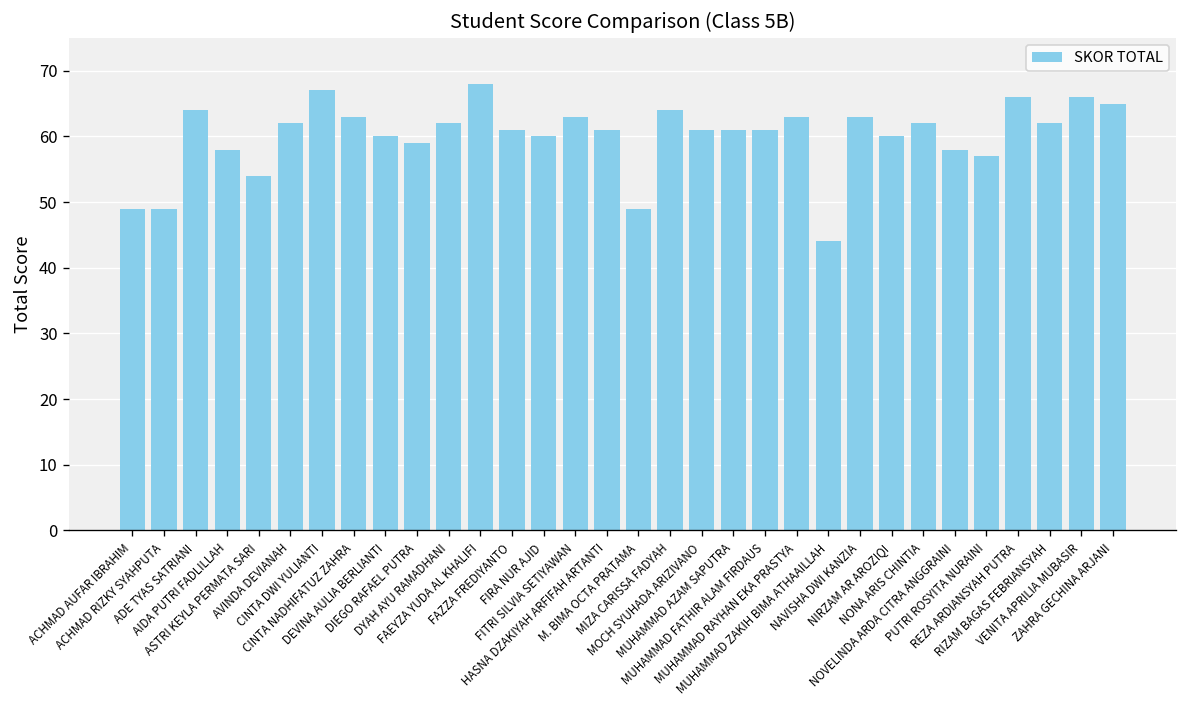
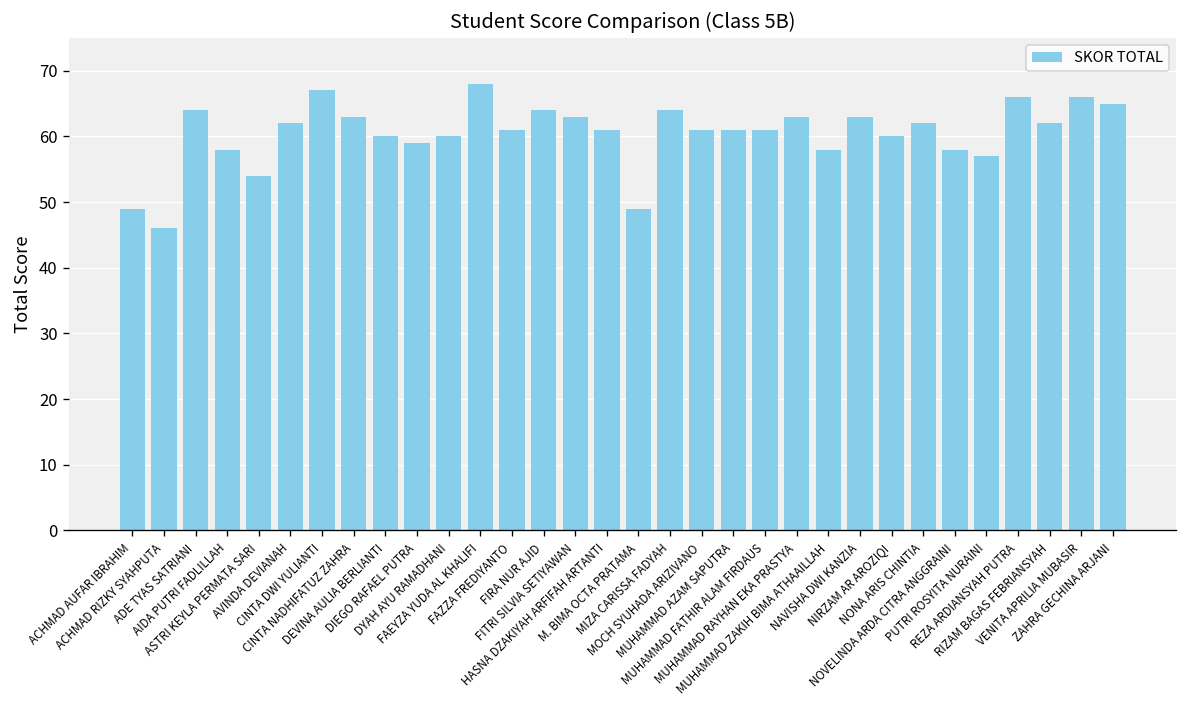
ACHMAD RIZKY SYAHPUTA: 49 -> 46
DYAH AYU RAMADHANI: 62 -> 60
FIRA NUR AJID: 60 -> 64
MUHAMMAD ZAKIH BIMA ATHAAILLAH: 44 -> 58
